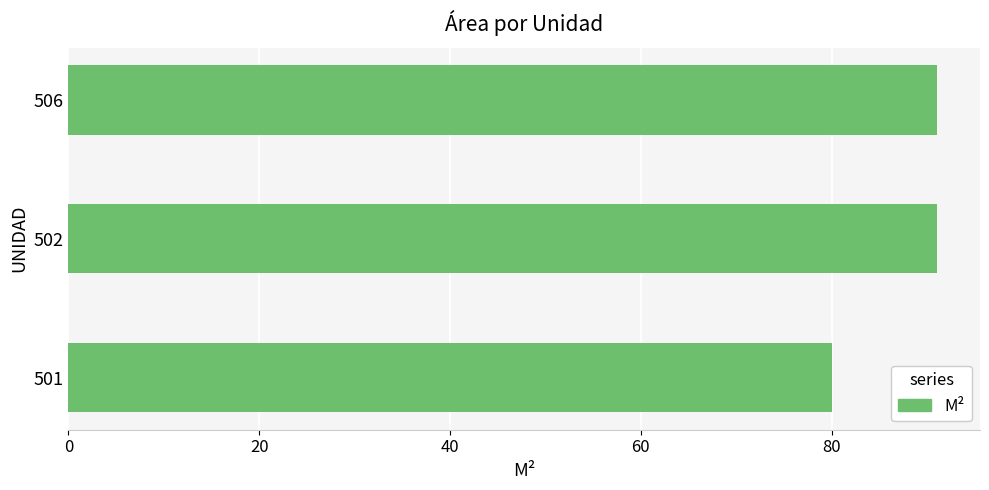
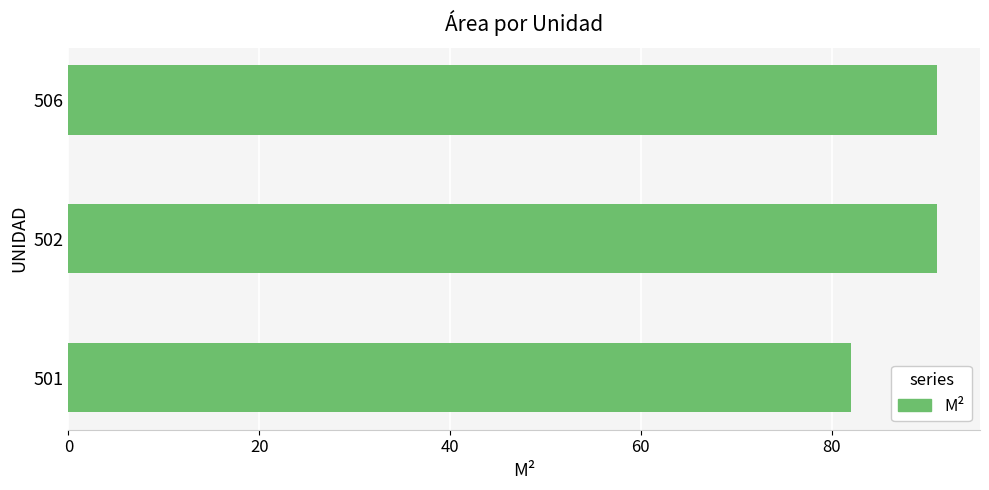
501: 80 -> 82
